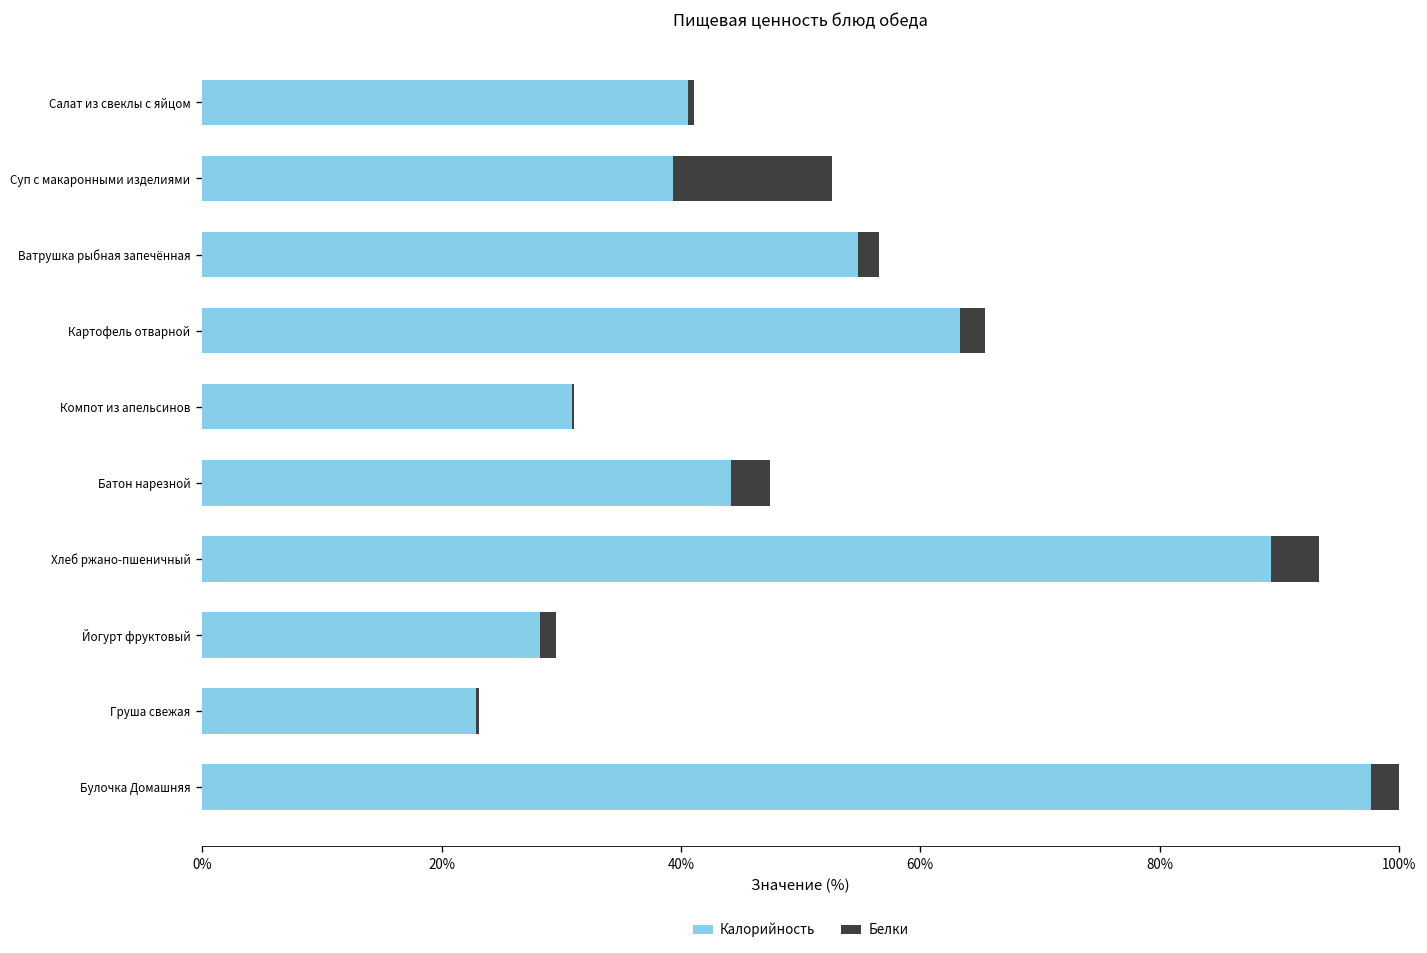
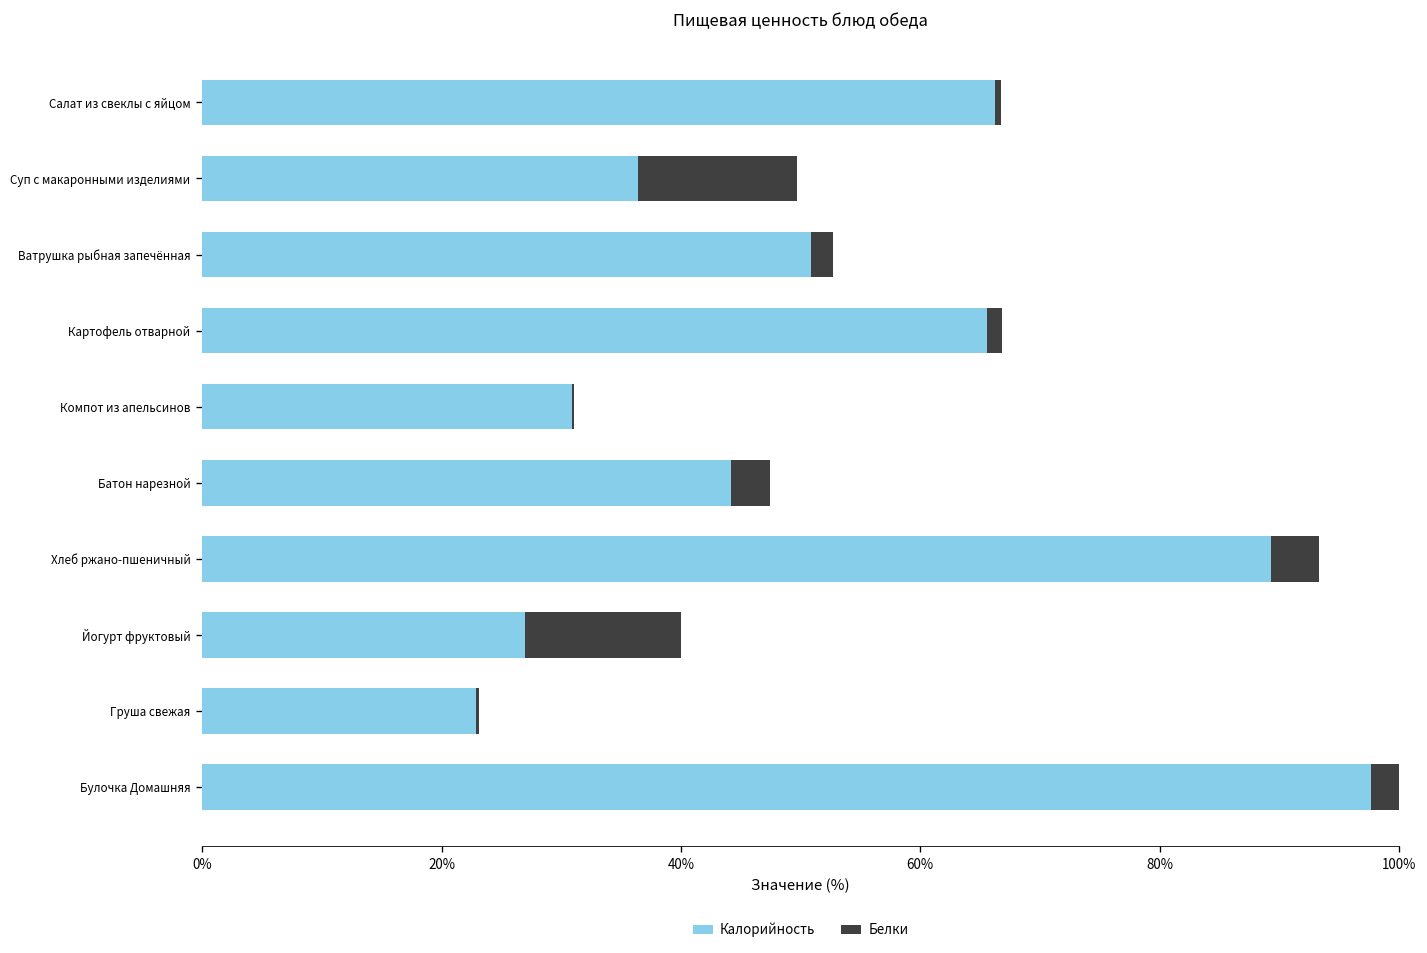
Калорийность, Салат из свеклы с яйцом: 41% -> 66%
Калорийность, Суп с макаронными изделиями: 39% -> 36%
Калорийность, Ватрушка рыбная запечённая: 55% -> 51%
Калорийность, Картофель отварной: 63% -> 66%
Белки, Картофель отварной: 2% -> 1%
Калорийность, Йогурт фруктовый: 28% -> 27%
Белки, Йогурт фруктовый: 1% -> 13%
